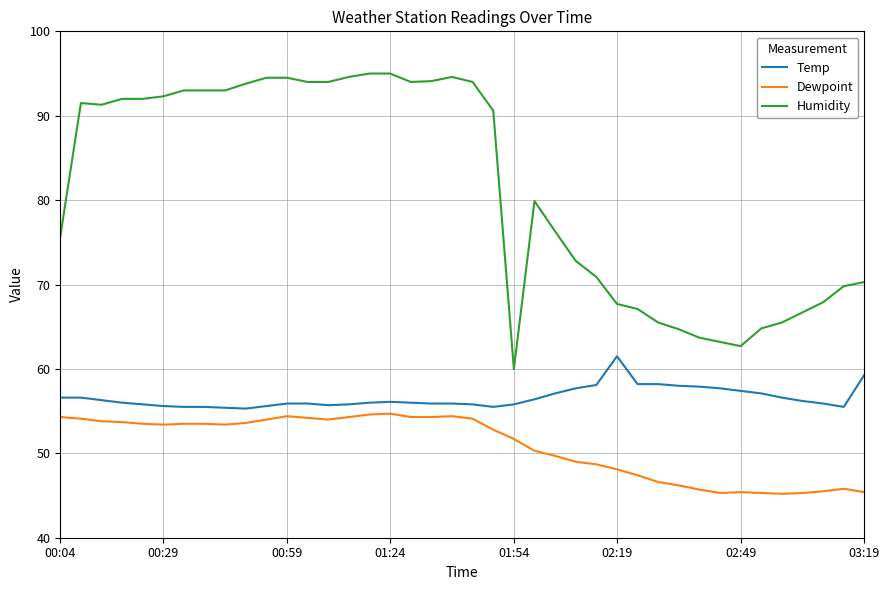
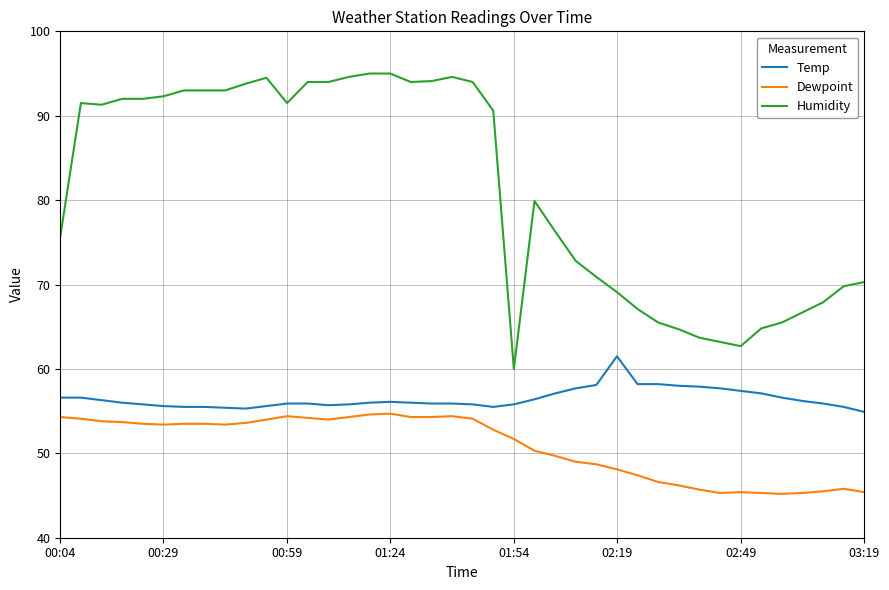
Humidity, 00:59: 95 -> 92
Humidity, 02:19: 68 -> 69
Temp, 03:19: 59 -> 55
